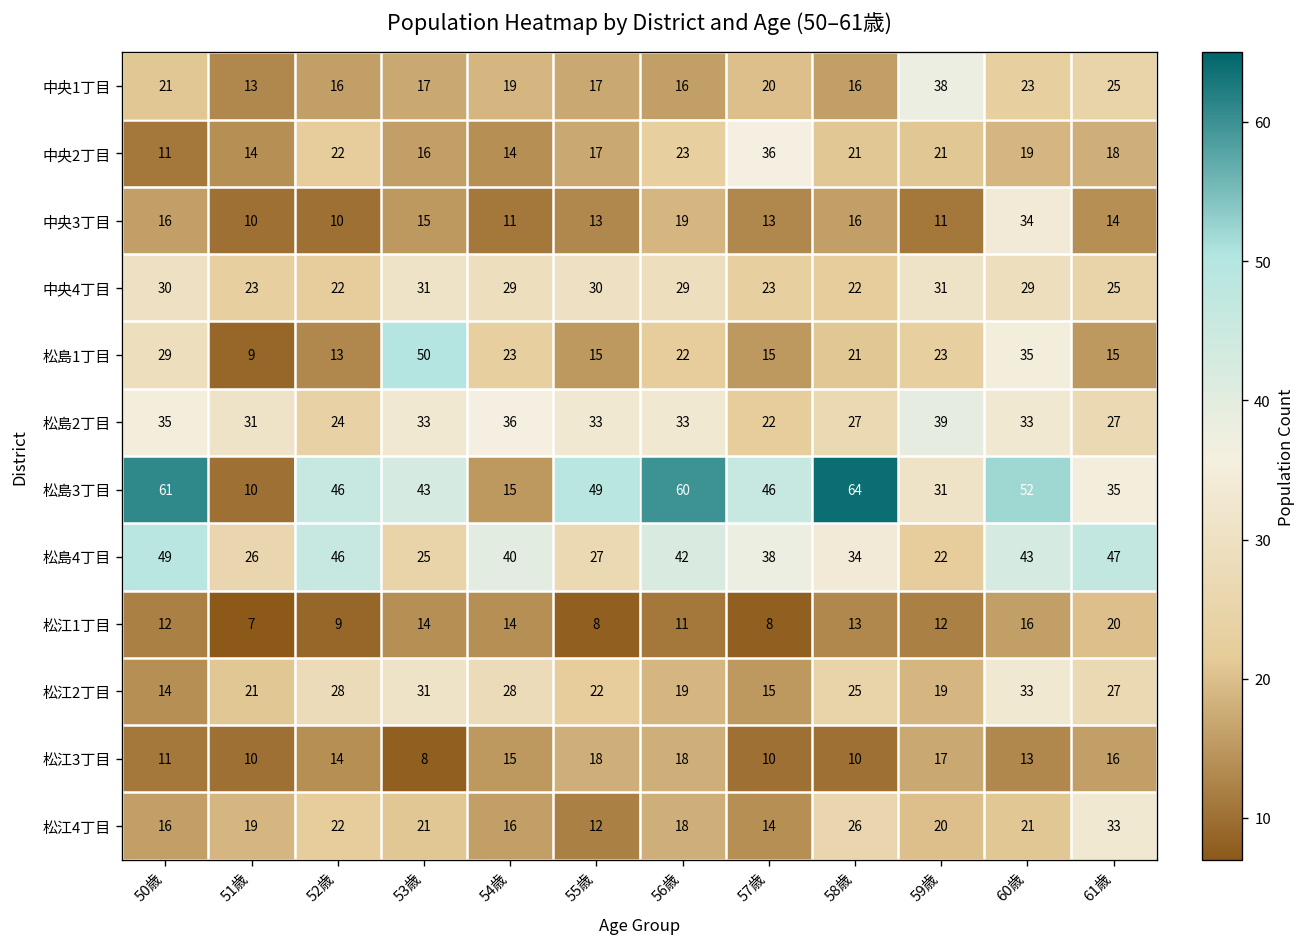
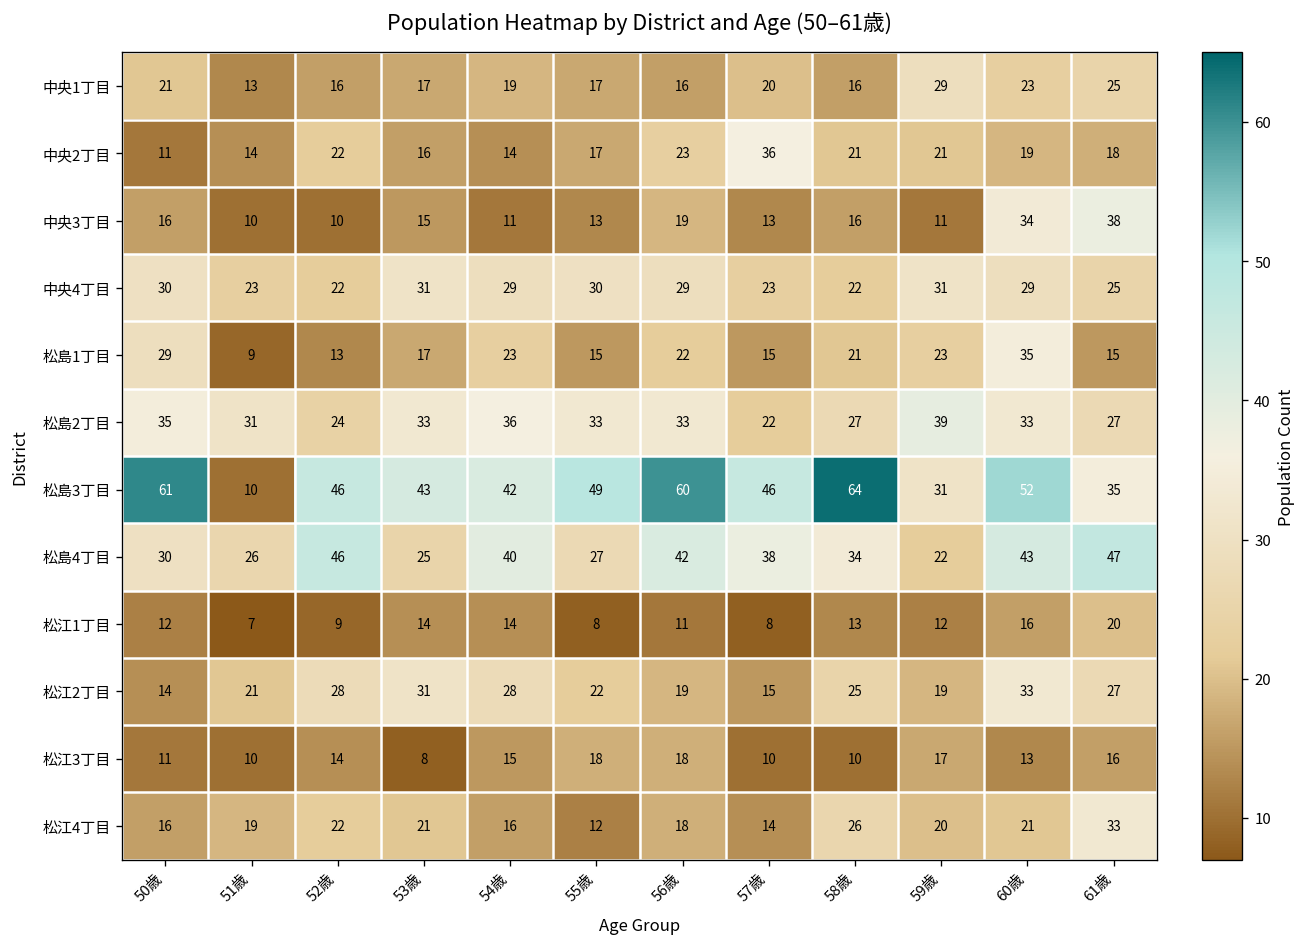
中央1丁目, 59歳: 38 -> 29
中央3丁目, 61歳: 14 -> 38
松島1丁目, 53歳: 50 -> 17
松島3丁目, 54歳: 15 -> 42
松島4丁目, 50歳: 49 -> 30
